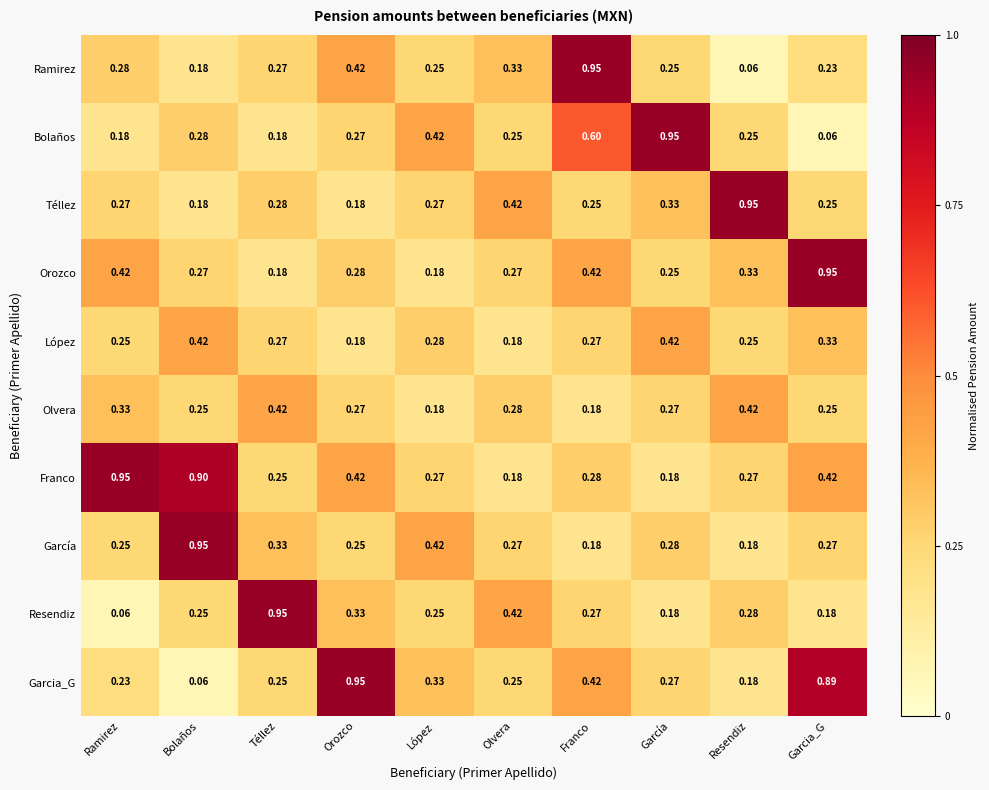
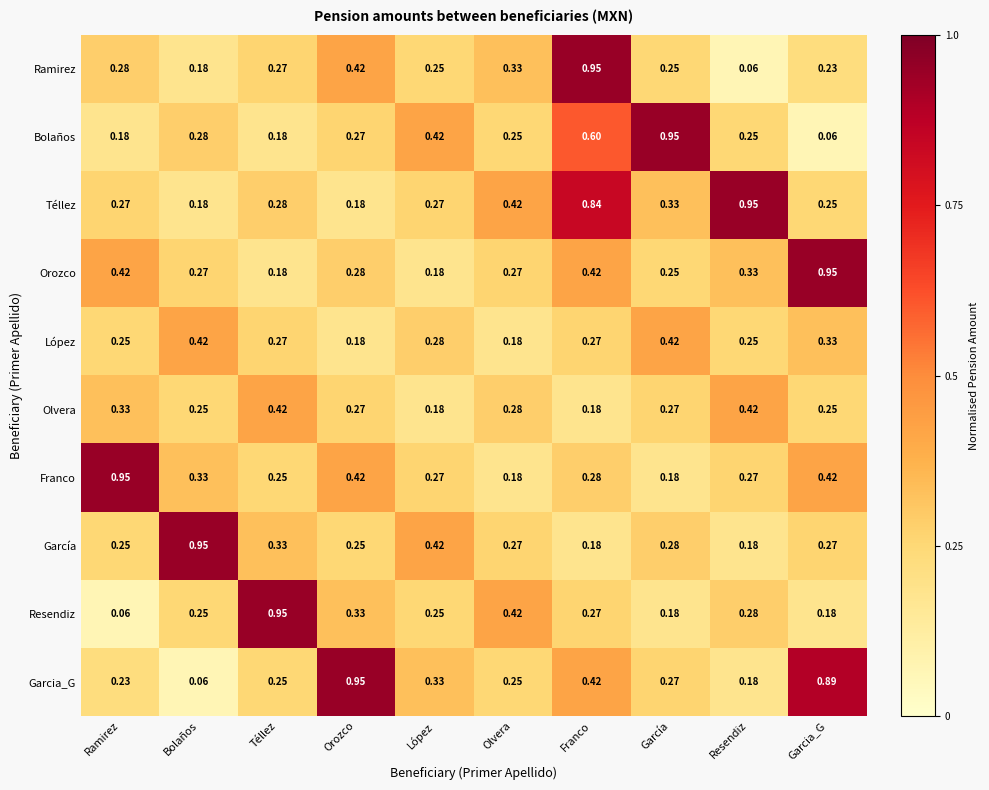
Téllez, Franco: 0.25 -> 0.84
Franco, Bolaños: 0.90 -> 0.33
